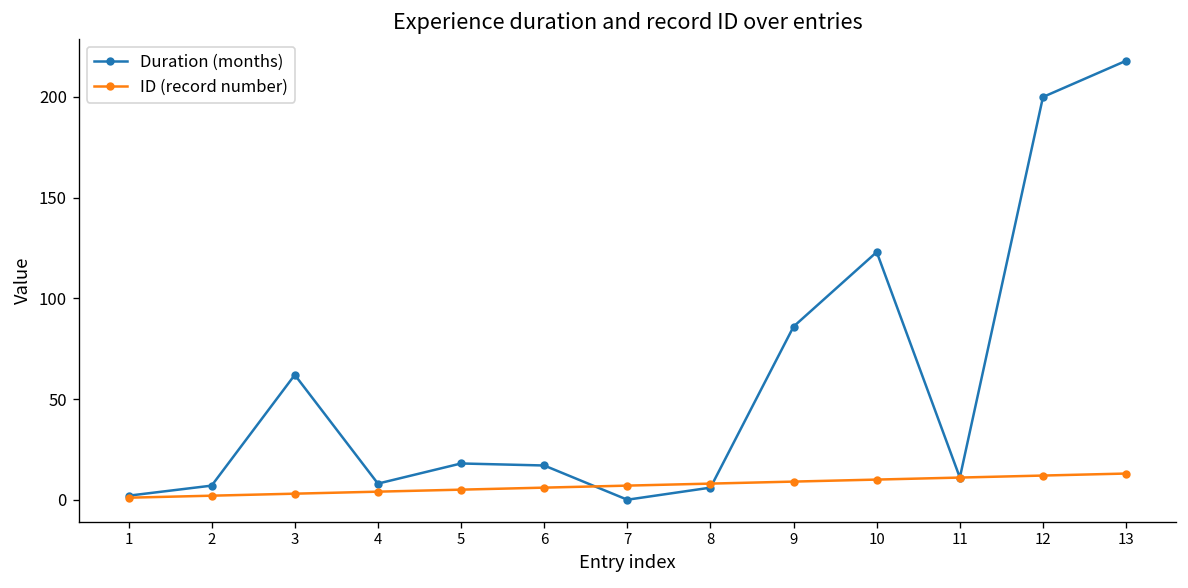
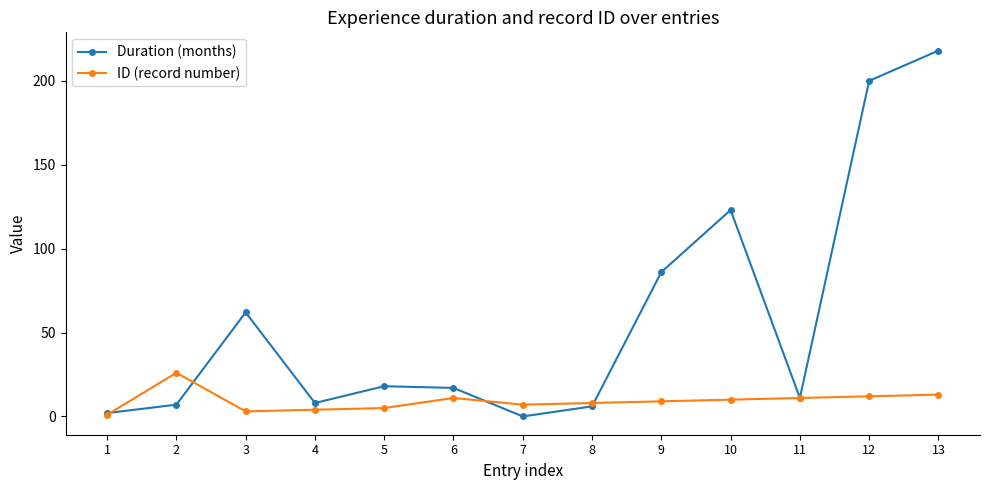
ID (record number), 2: 2 -> 26
ID (record number), 6: 6 -> 11
